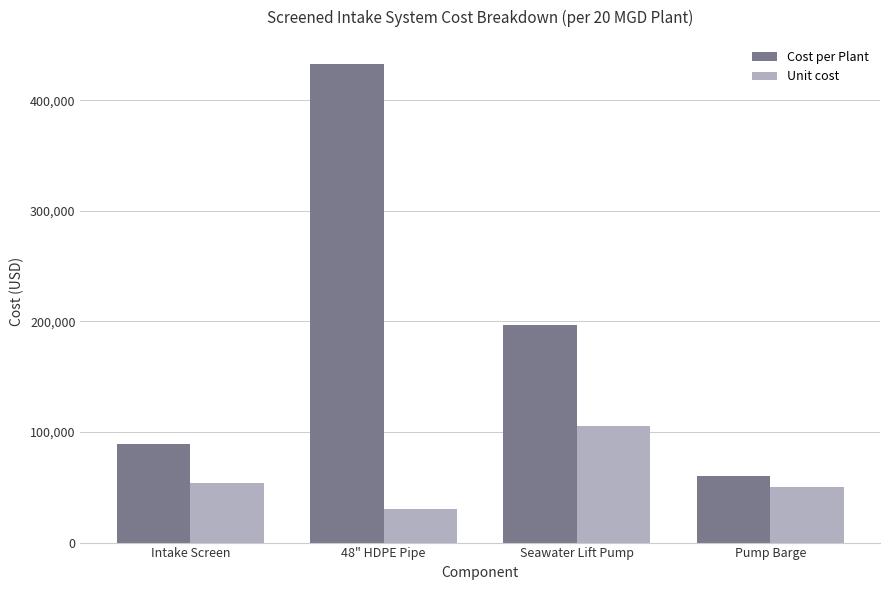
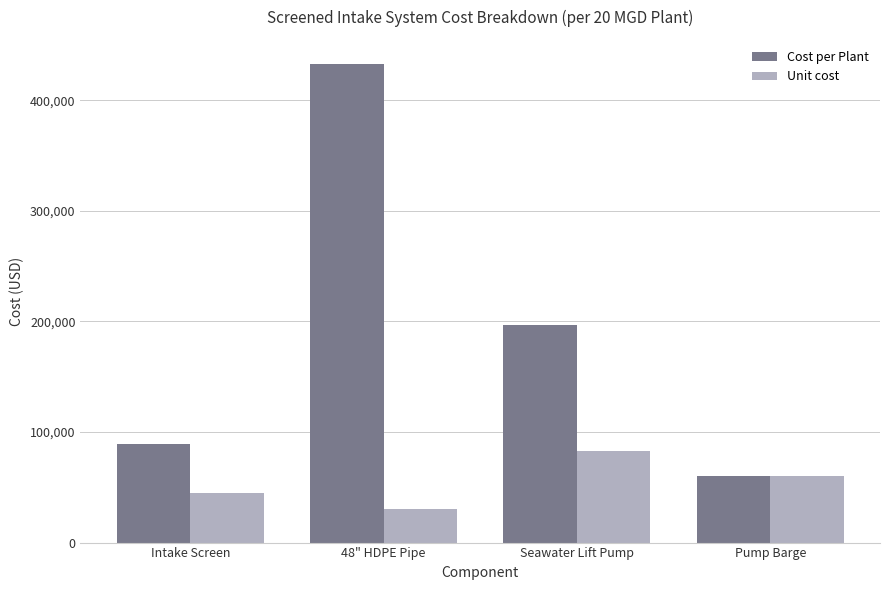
Unit cost, Intake Screen: 53,000 -> 45,000
Unit cost, Seawater Lift Pump: 105,000 -> 83,000
Unit cost, Pump Barge: 50,000 -> 60,000
